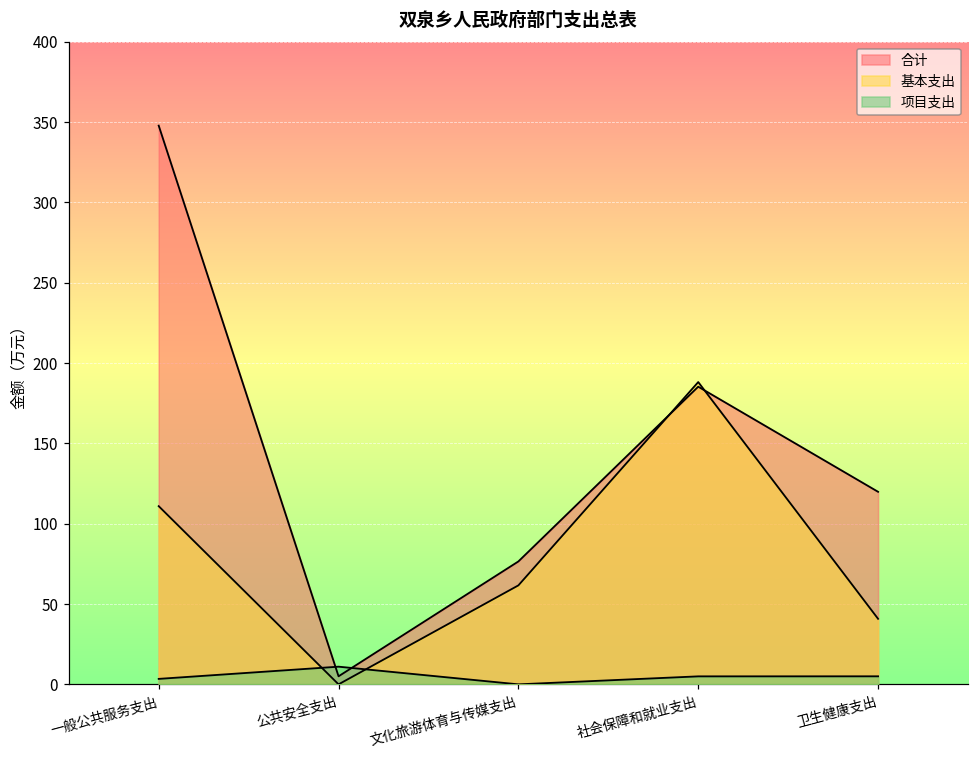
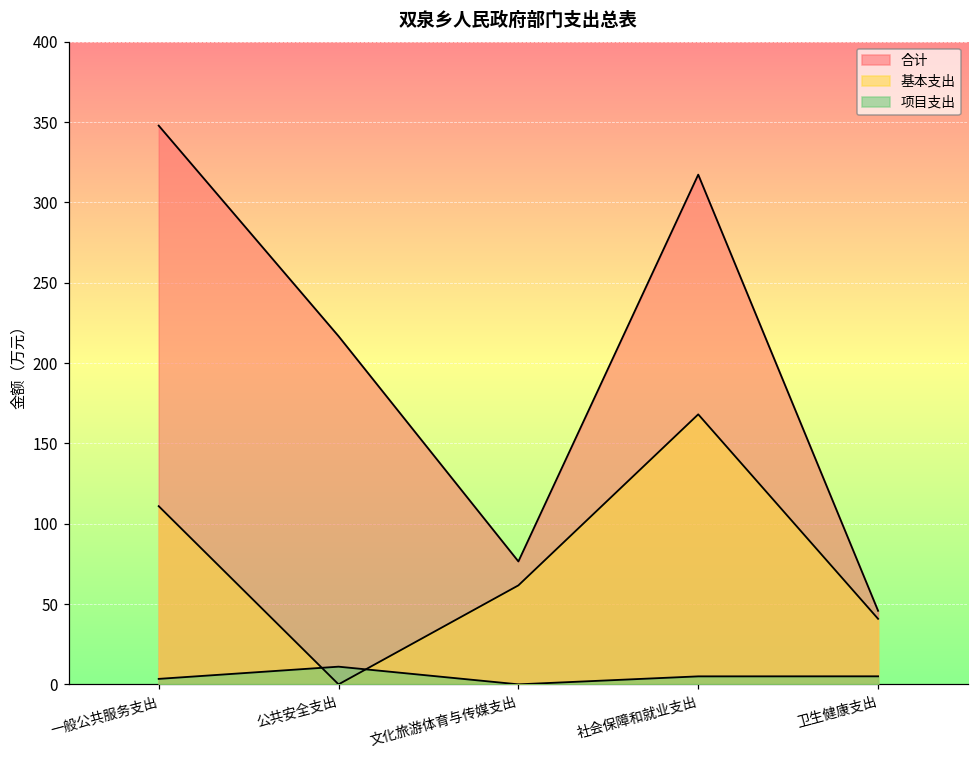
合计, 公共安全支出: 5 -> 217
合计, 社会保障和就业支出: 185 -> 317
基本支出, 社会保障和就业支出: 188 -> 168
合计, 卫生健康支出: 120 -> 46
